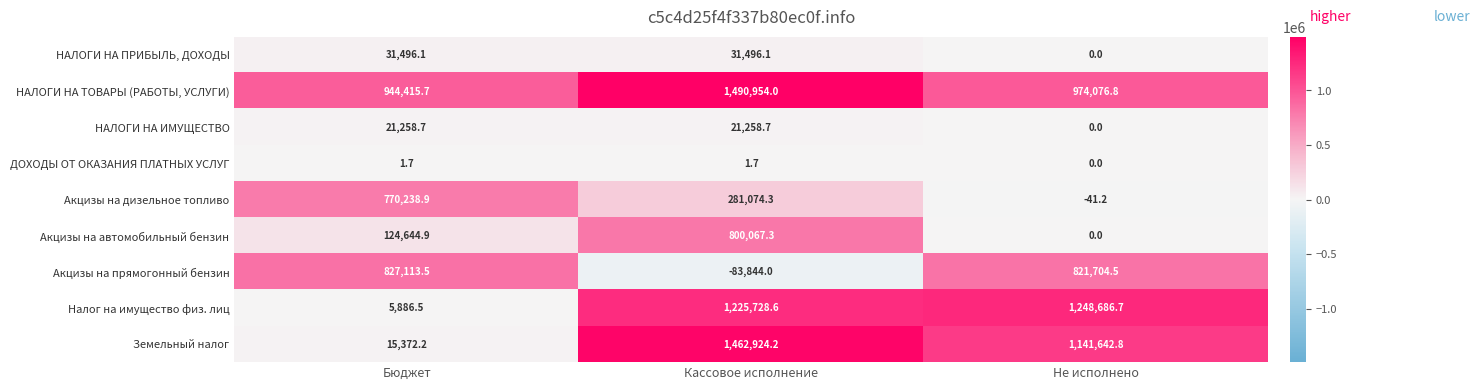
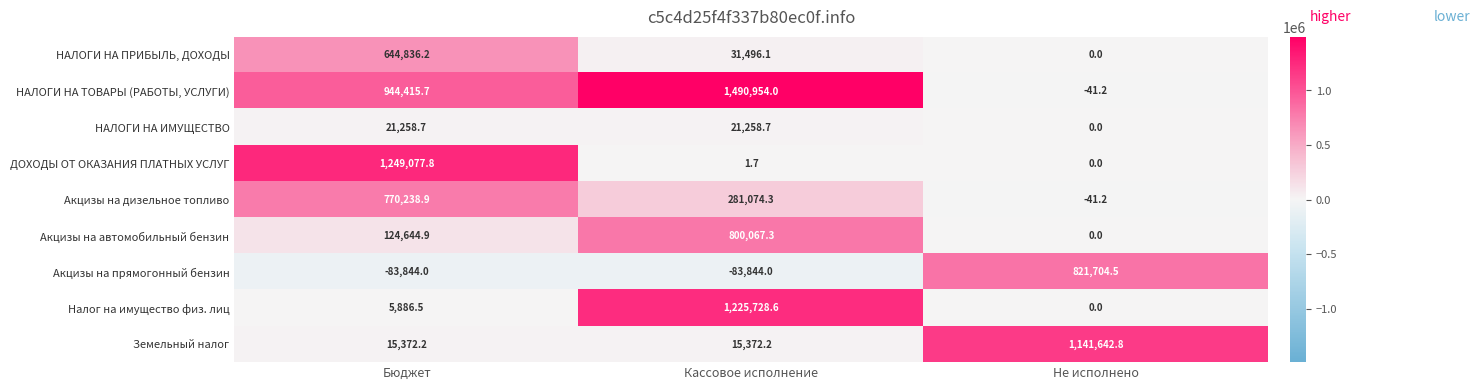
НАЛОГИ НА ПРИБЫЛЬ, ДОХОДЫ, Бюджет: 31,496.1 -> 644,836.2
НАЛОГИ НА ТОВАРЫ (РАБОТЫ, УСЛУГИ), Не исполнено: 974,076.8 -> -41.2
ДОХОДЫ ОТ ОКАЗАНИЯ ПЛАТНЫХ УСЛУГ, Бюджет: 1.7 -> 1,249,077.8
Акцизы на прямогонный бензин, Бюджет: 827,113.5 -> -83,844.0
Налог на имущество физ. лиц, Не исполнено: 1,248,686.7 -> 0.0
Земельный налог, Кассовое исполнение: 1,462,924.2 -> 15,372.2
